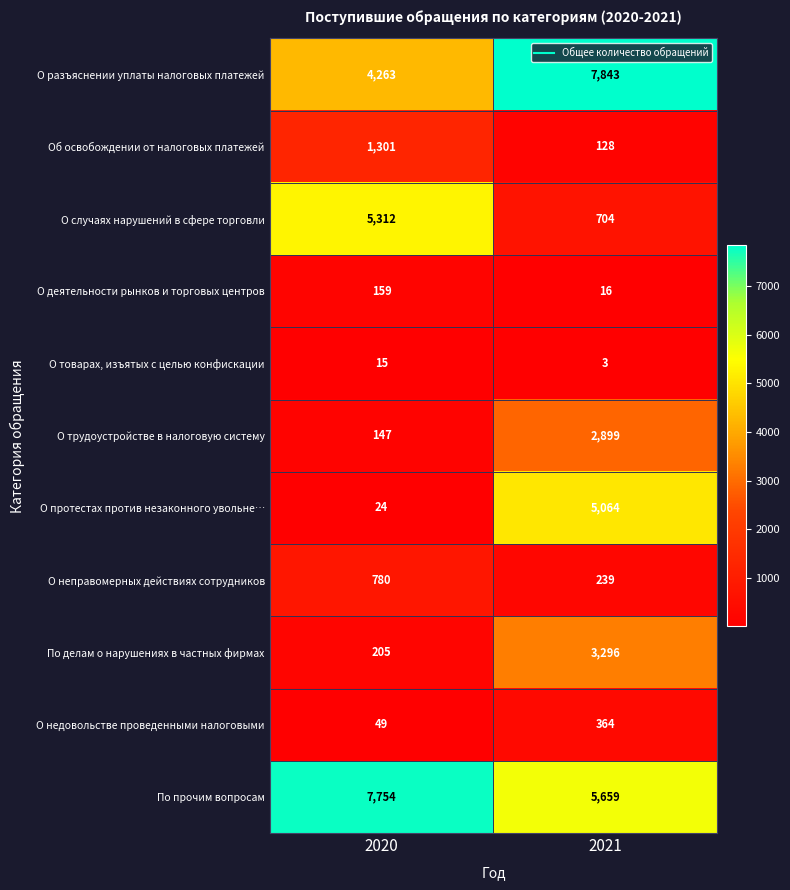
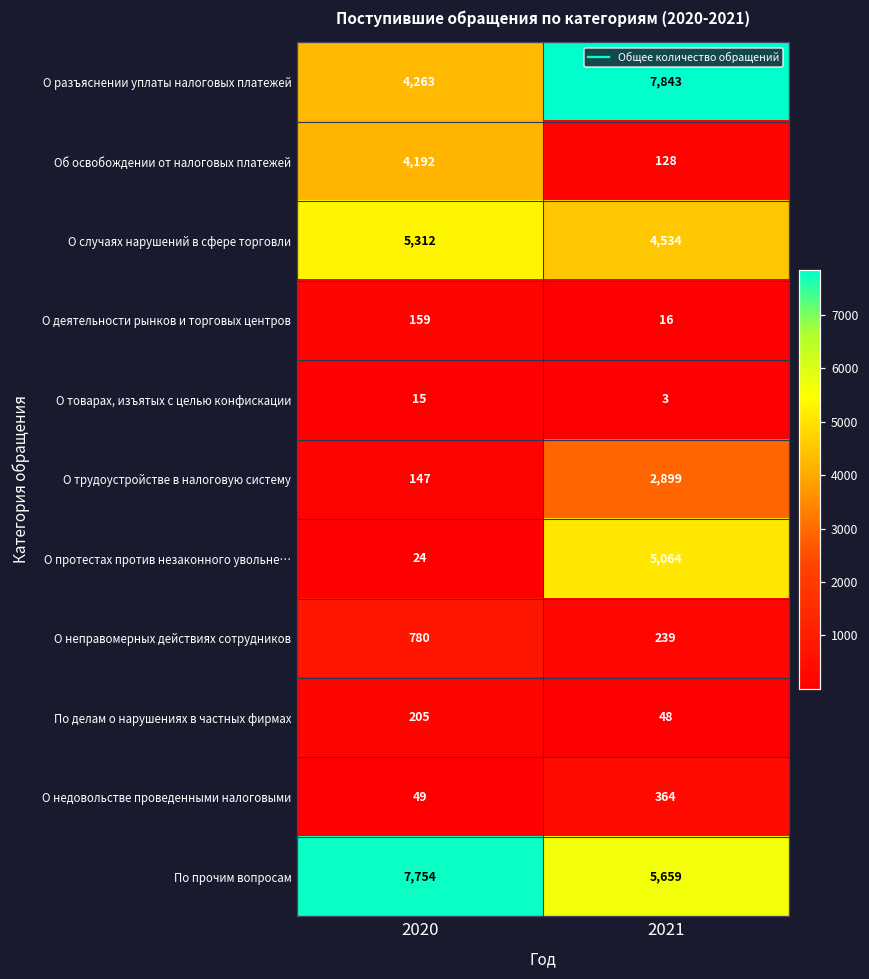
Об освобождении от налоговых платежей, 2020: 1,301 -> 4,192
О случаях нарушений в сфере торговли, 2021: 704 -> 4,534
По делам о нарушениях в частных фирмах, 2021: 3,296 -> 48
